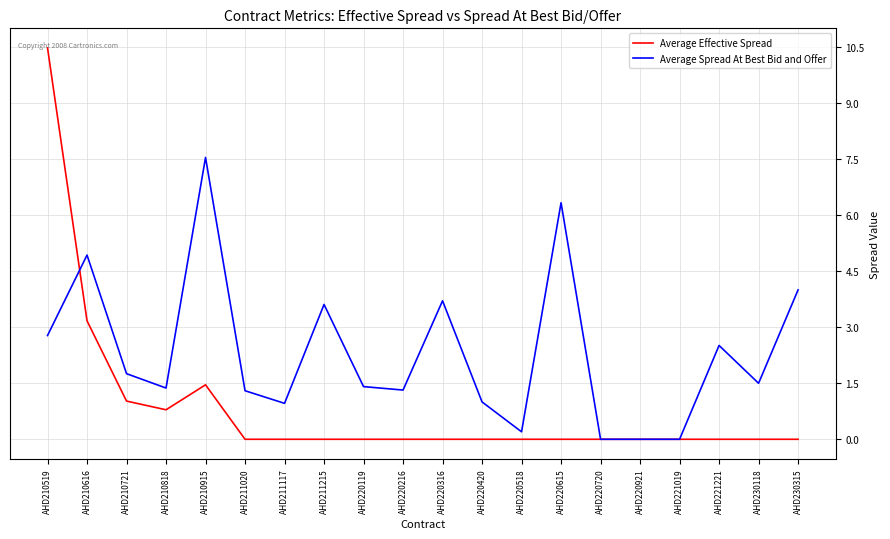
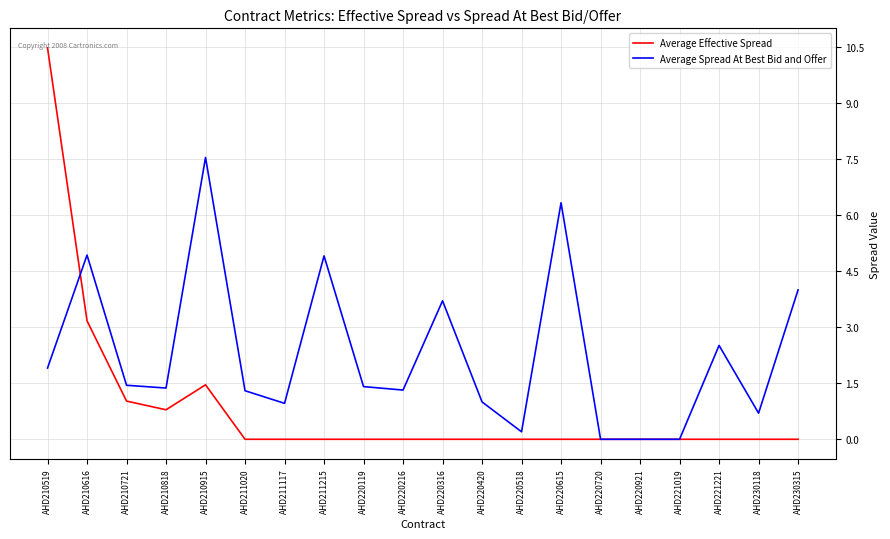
Average Spread At Best Bid and Offer, AHD210519: 2.8 -> 1.9
Average Spread At Best Bid and Offer, AHD210721: 1.8 -> 1.4
Average Spread At Best Bid and Offer, AHD211215: 3.6 -> 4.9
Average Spread At Best Bid and Offer, AHD230118: 1.5 -> 0.7
